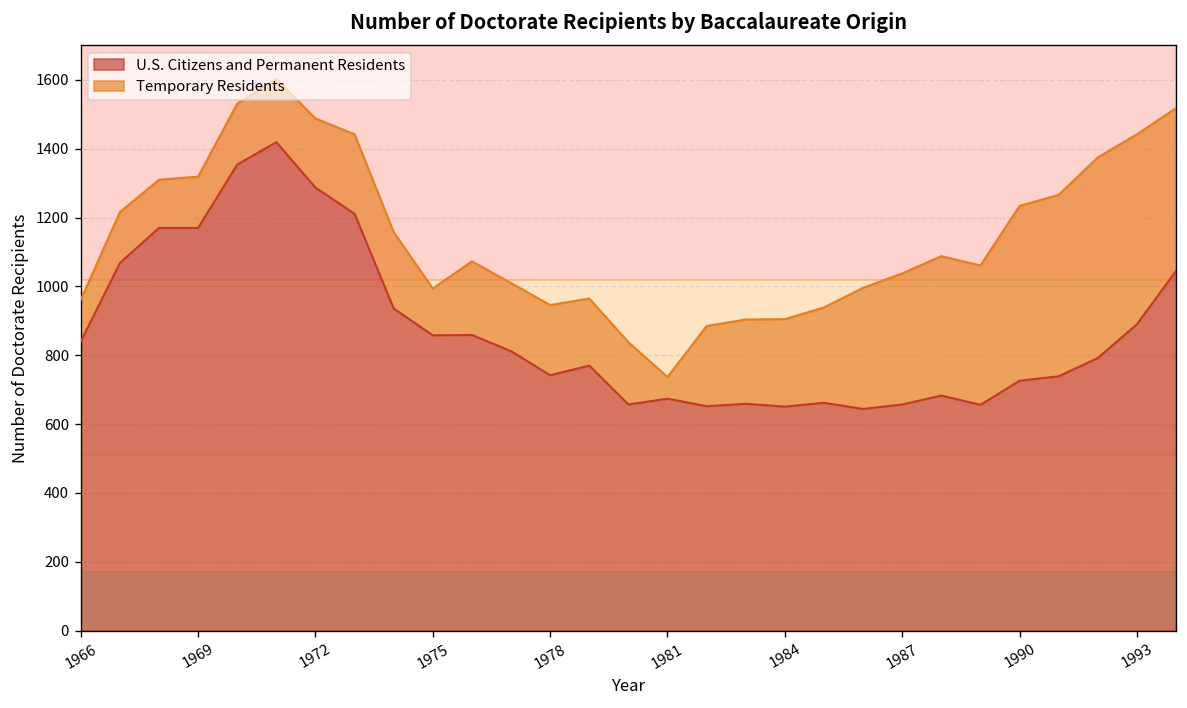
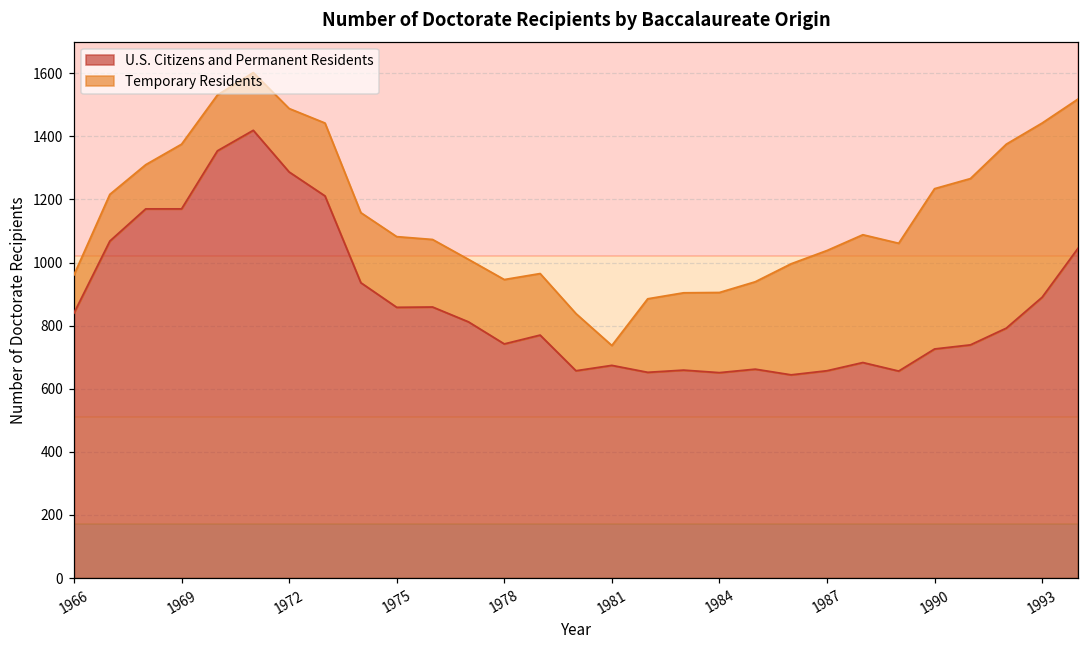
Temporary Residents, 1969: 150 -> 210
Temporary Residents, 1975: 140 -> 220
